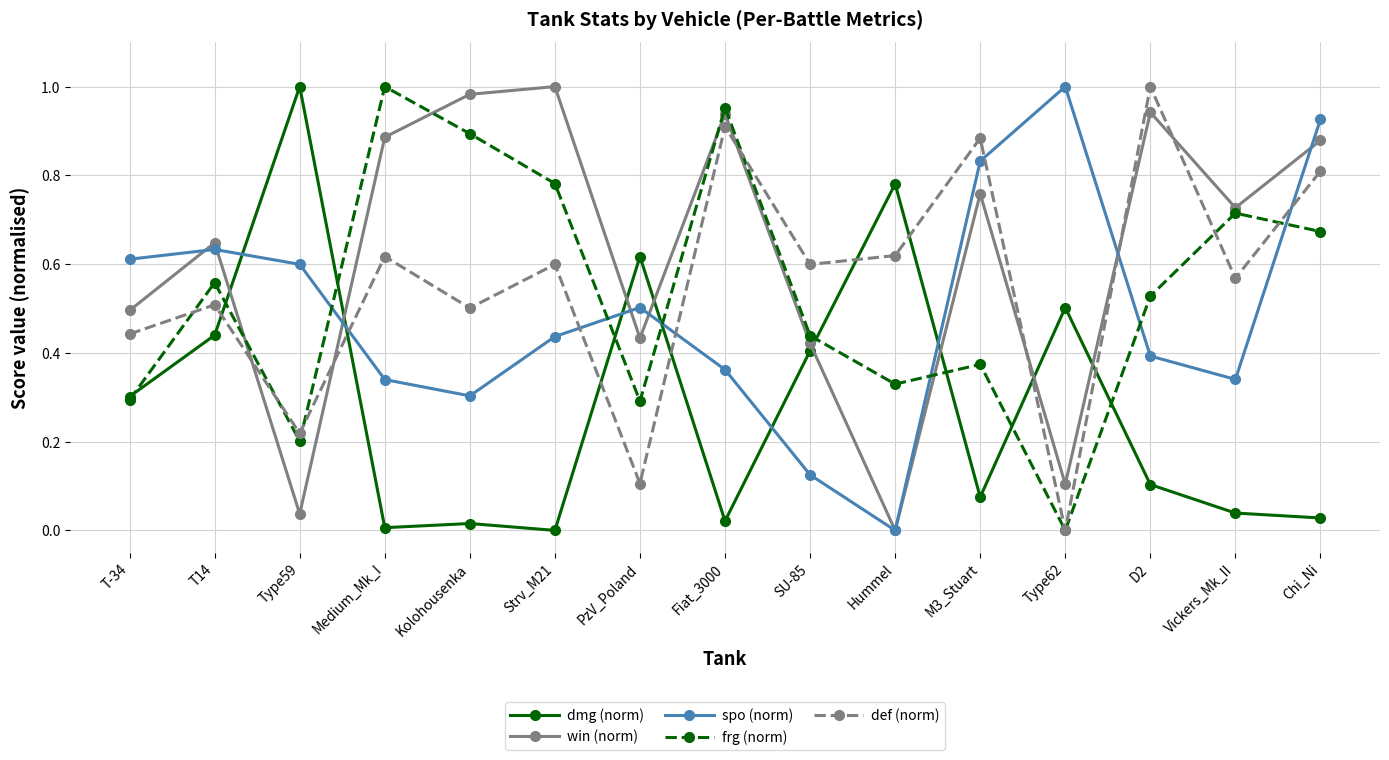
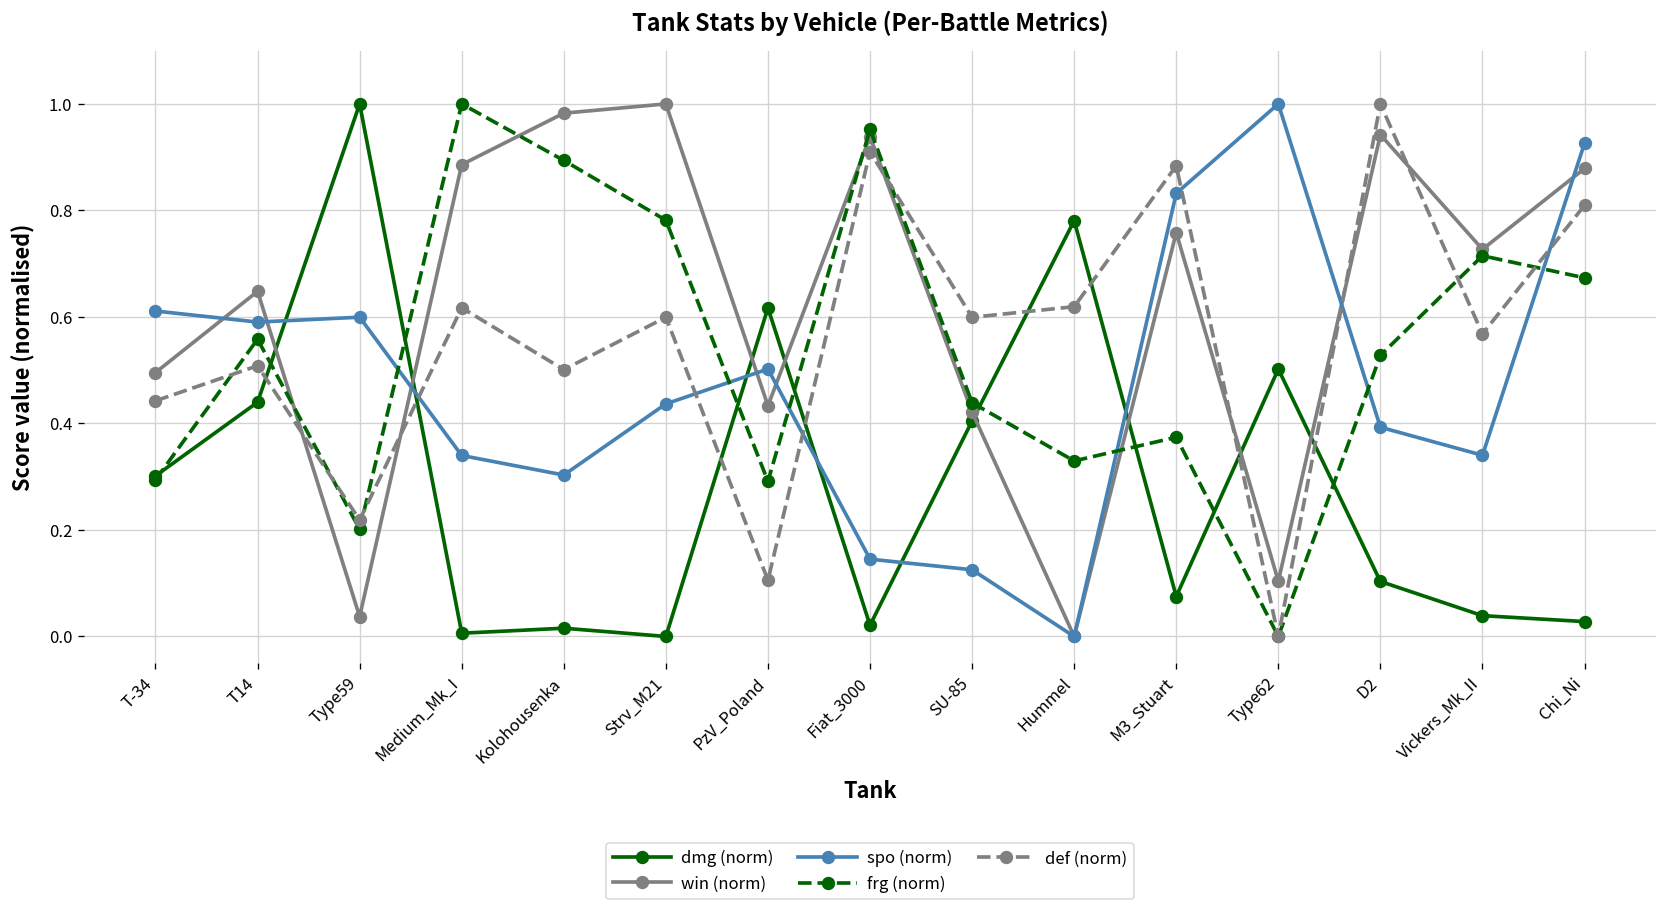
spo (norm), T14: 0.63 -> 0.59
spo (norm), Fiat_3000: 0.36 -> 0.15
